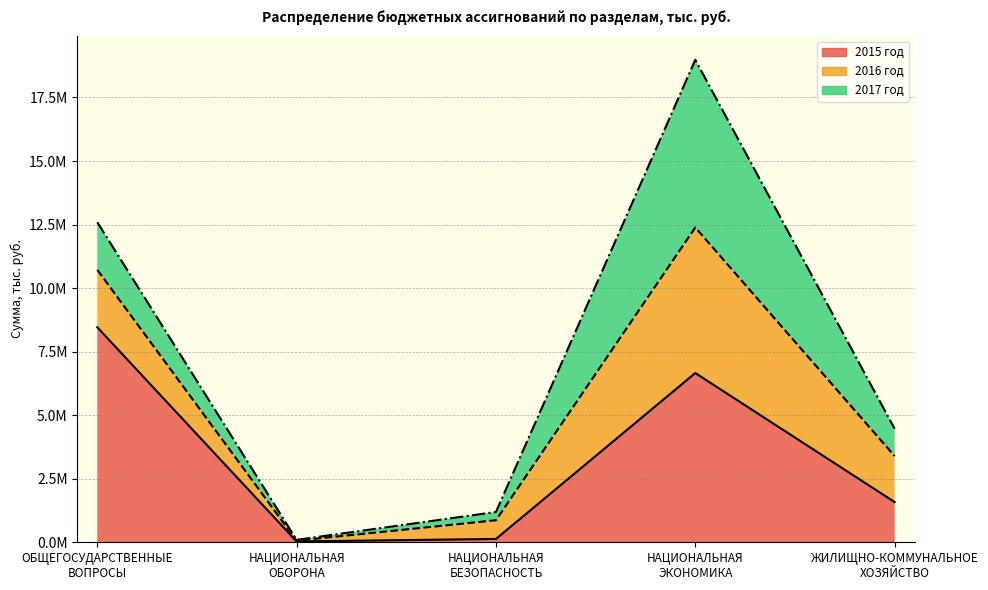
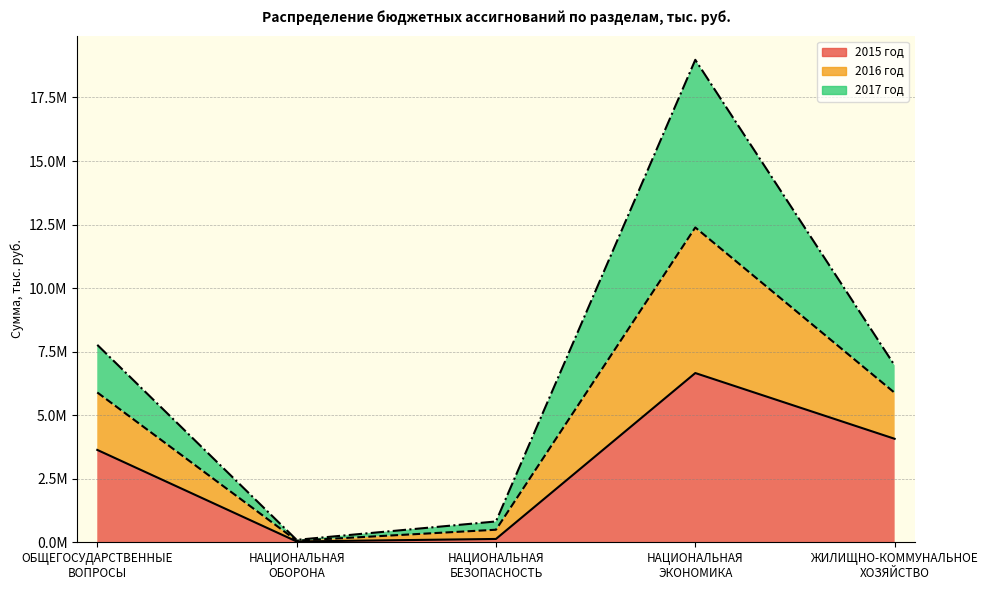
2015 год, ОБЩЕГОСУДАРСТВЕННЫЕ ВОПРОСЫ: 8500000 -> 3600000
2016 год, НАЦИОНАЛЬНАЯ БЕЗОПАСНОСТЬ: 700000 -> 400000
2015 год, ЖИЛИЩНО-КОММУНАЛЬНОЕ ХОЗЯЙСТВО: 1600000 -> 4100000
